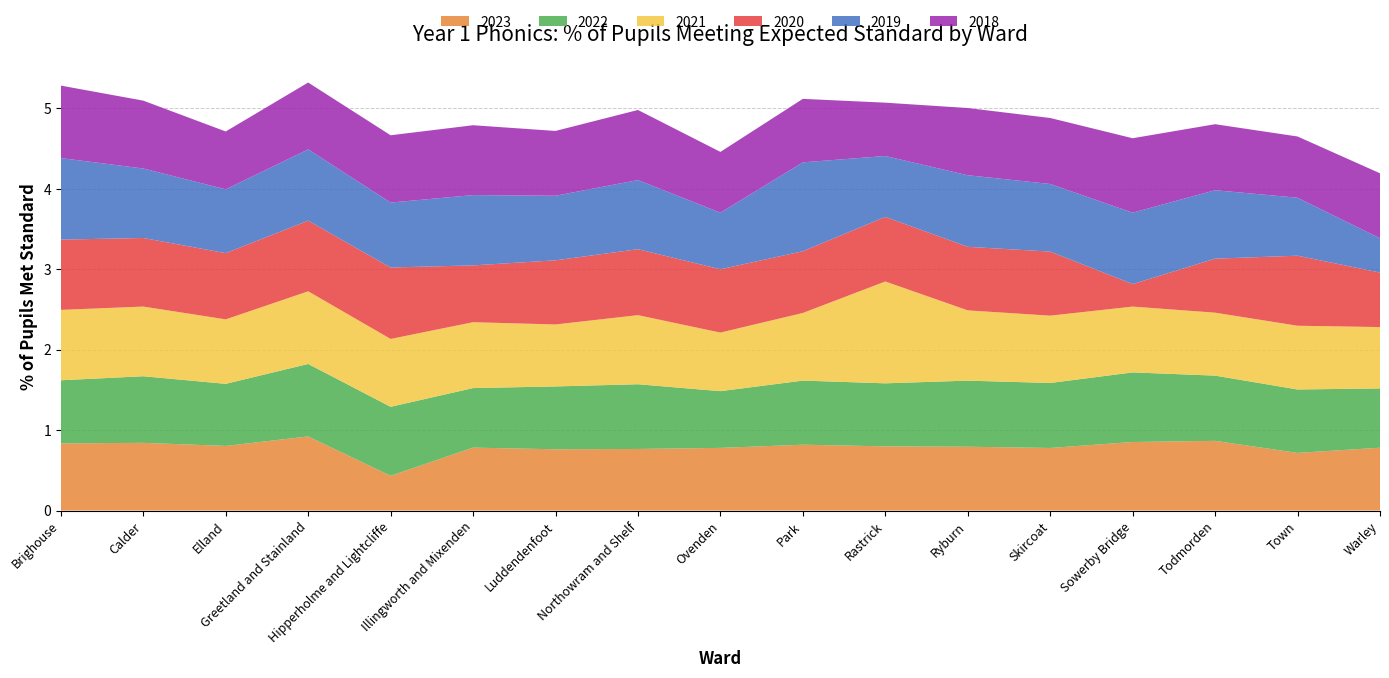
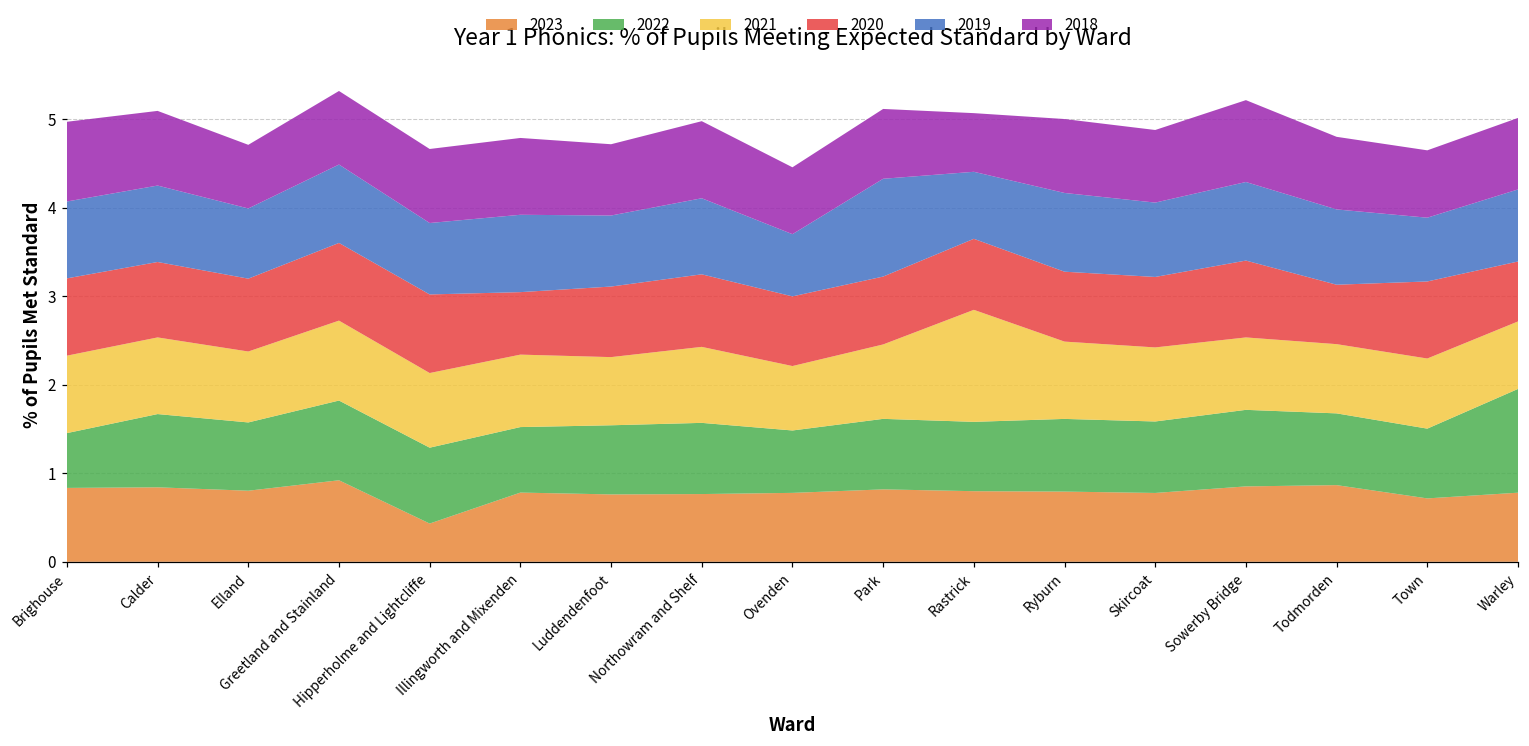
2022, Brighouse: 0.8 -> 0.6
2019, Brighouse: 1.0 -> 0.9
2020, Sowerby Bridge: 0.3 -> 0.9
2022, Warley: 0.7 -> 1.2
2019, Warley: 0.4 -> 0.8
